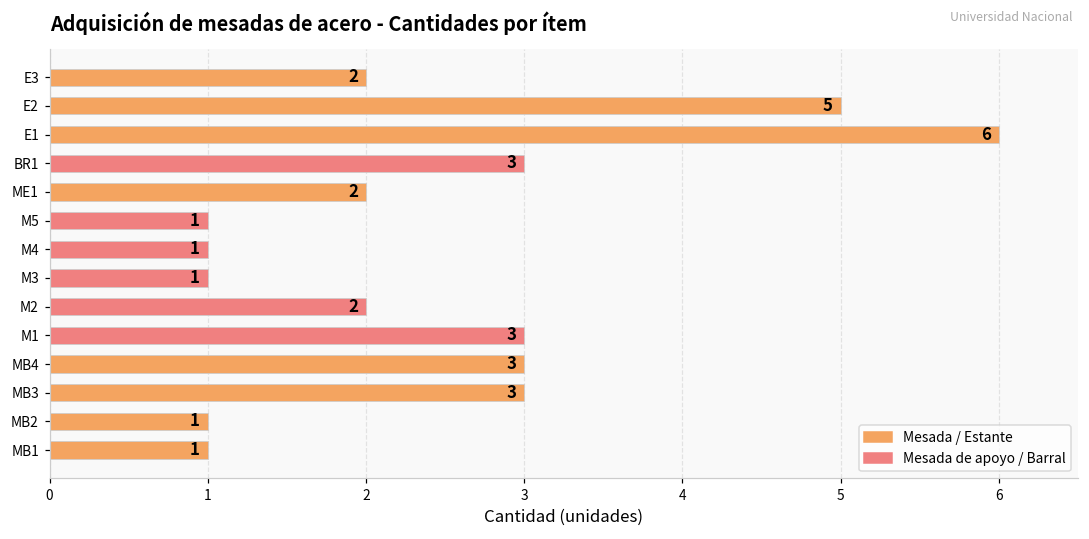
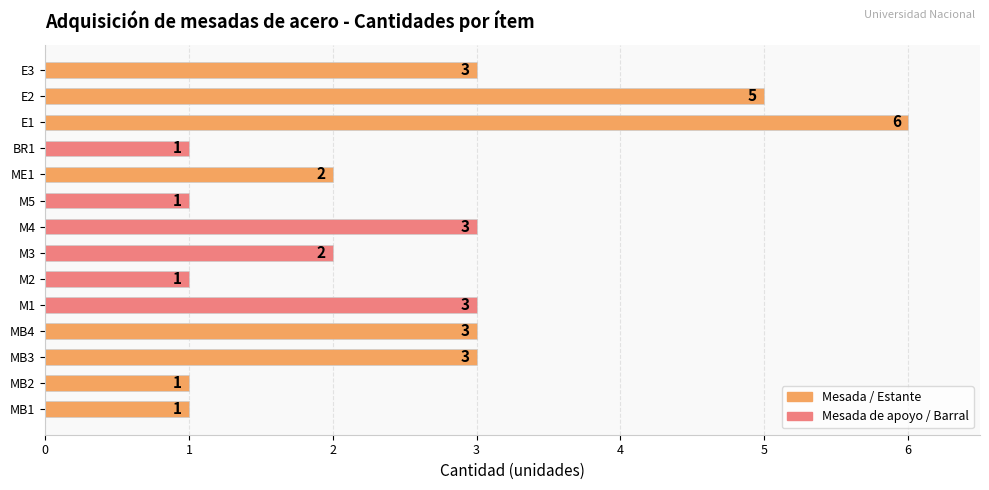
E3: 2 -> 3
BR1: 3 -> 1
M4: 1 -> 3
M3: 1 -> 2
M2: 2 -> 1
